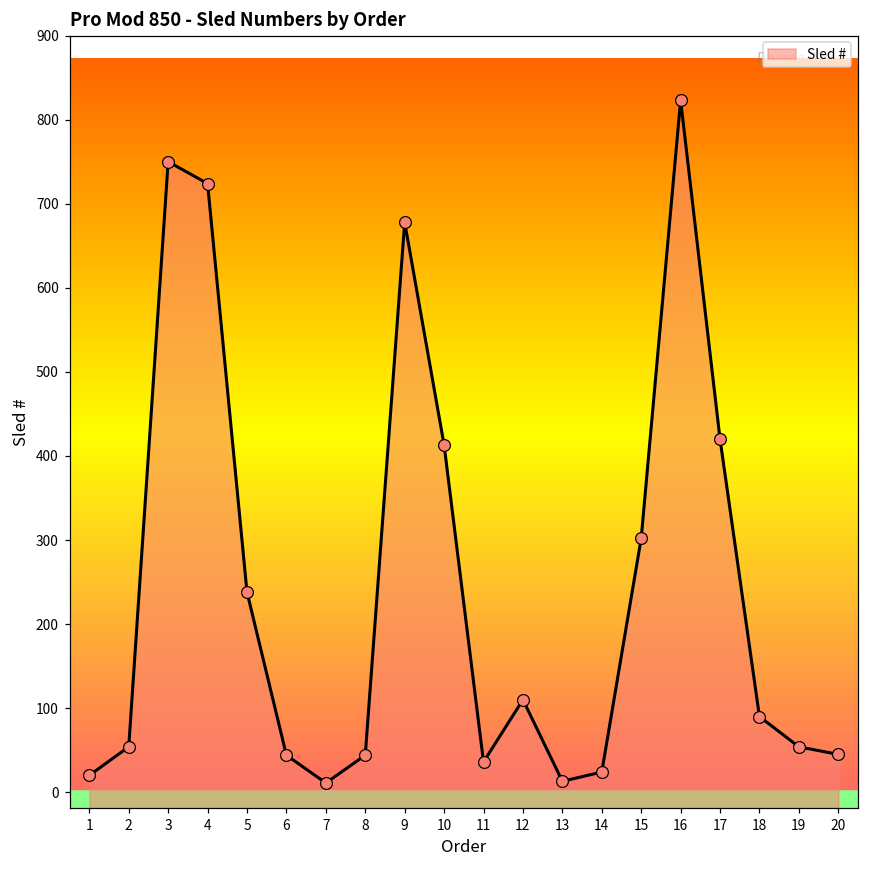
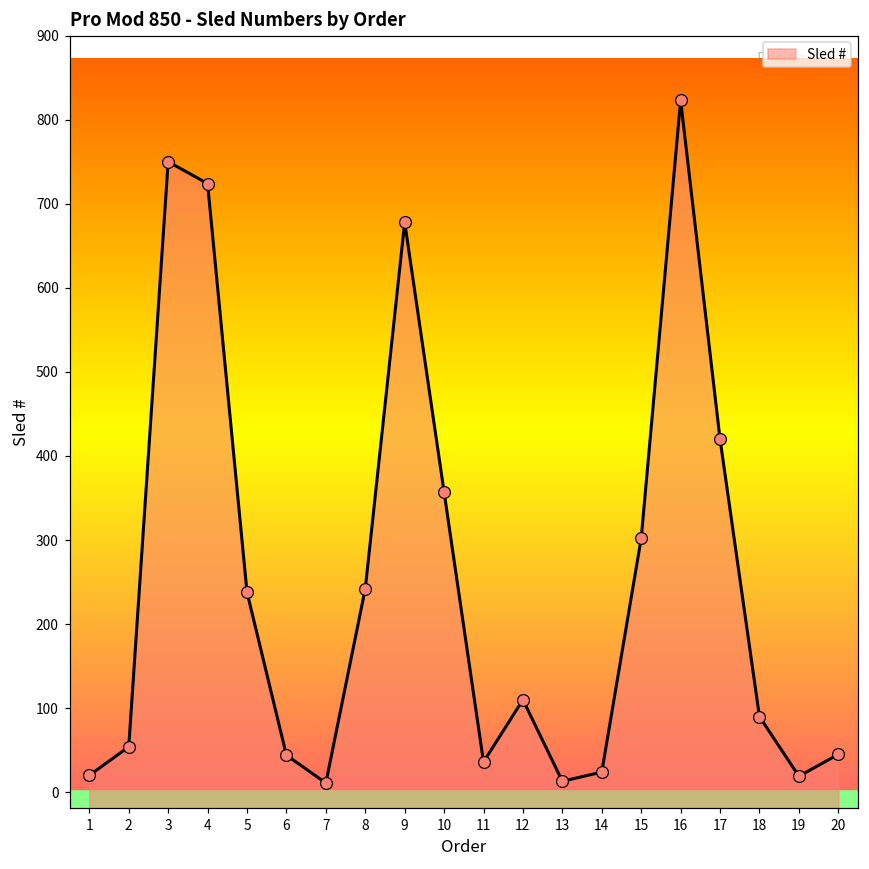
8: 40 -> 240
10: 410 -> 360
19: 50 -> 20
